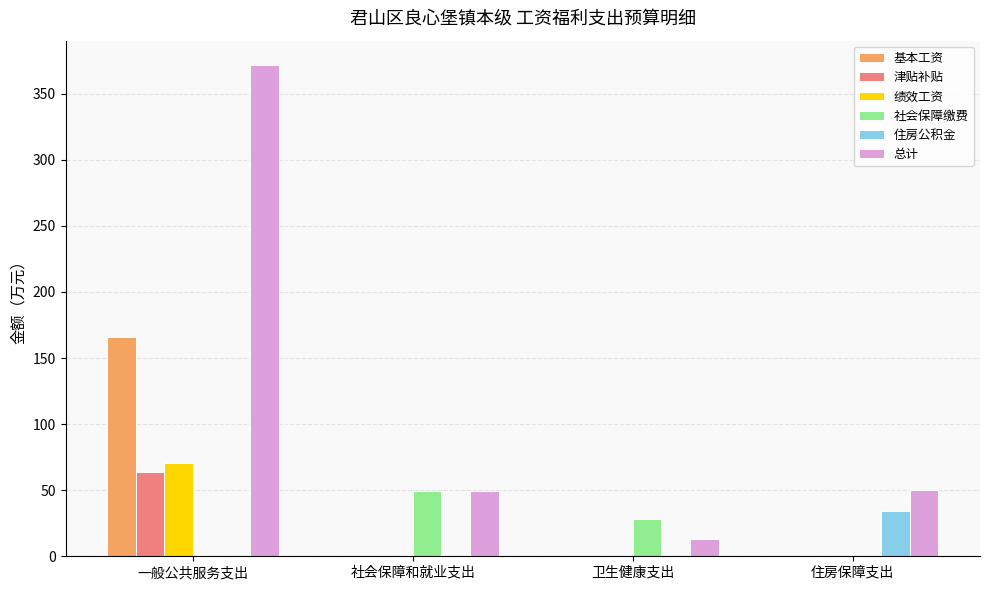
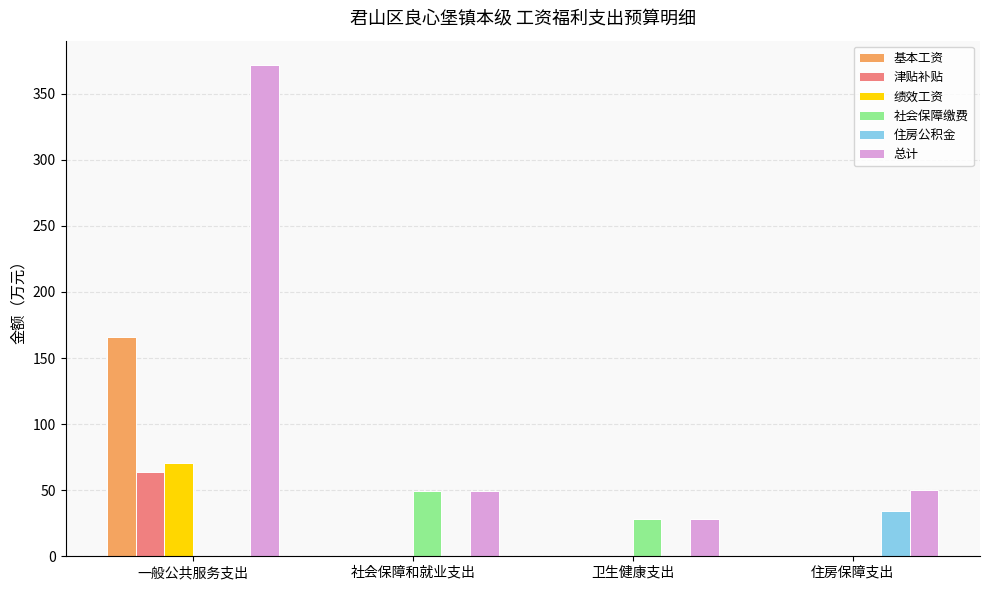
总计, 卫生健康支出: 13 -> 28
